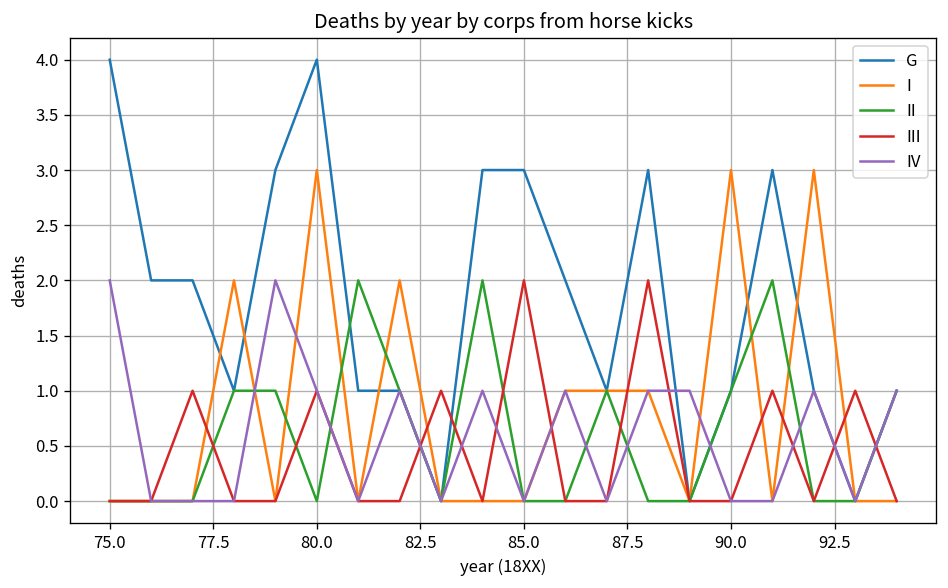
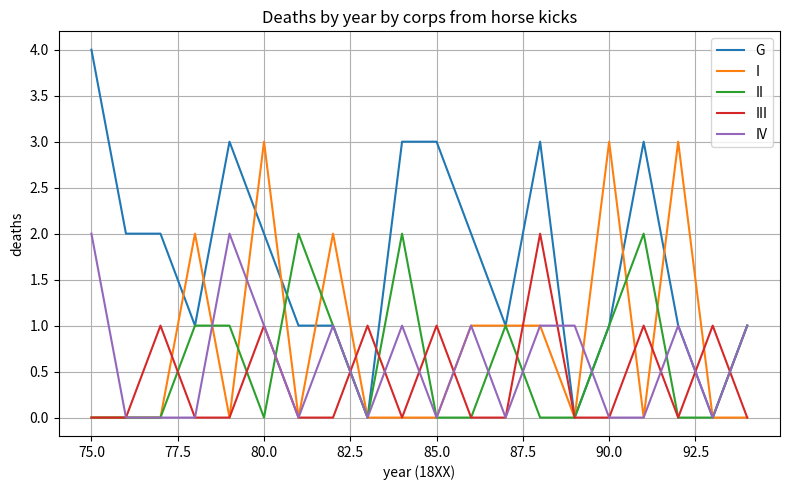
G, 80.0: 4 -> 2
III, 85.0: 2 -> 1
